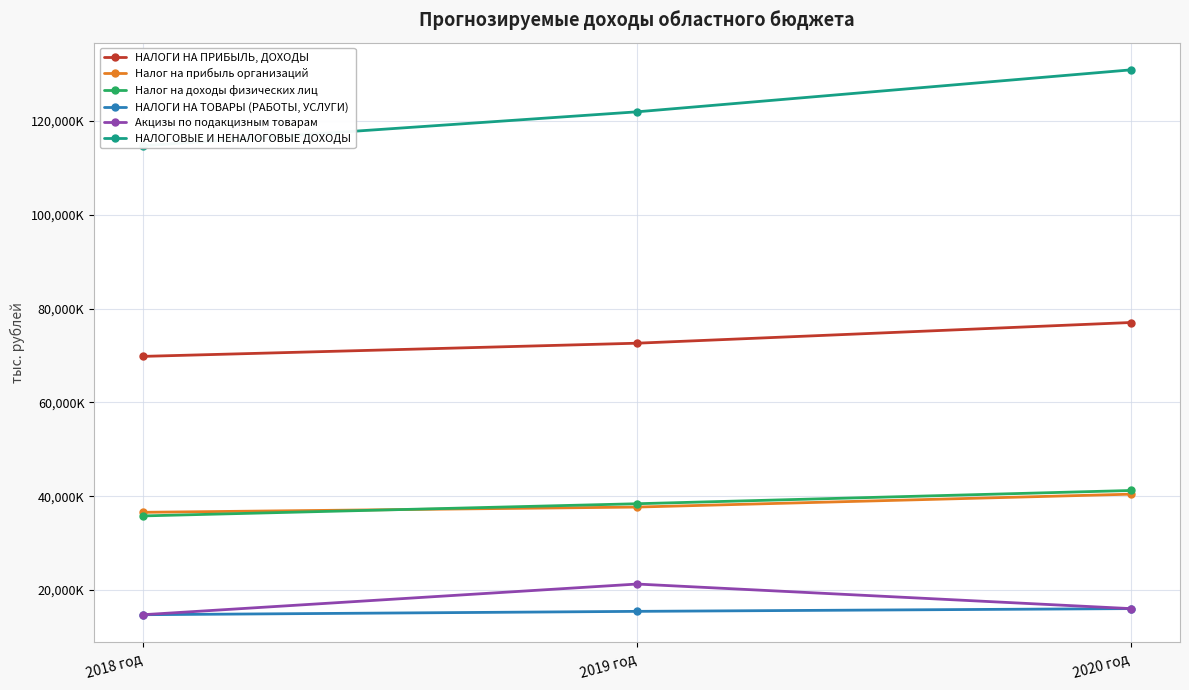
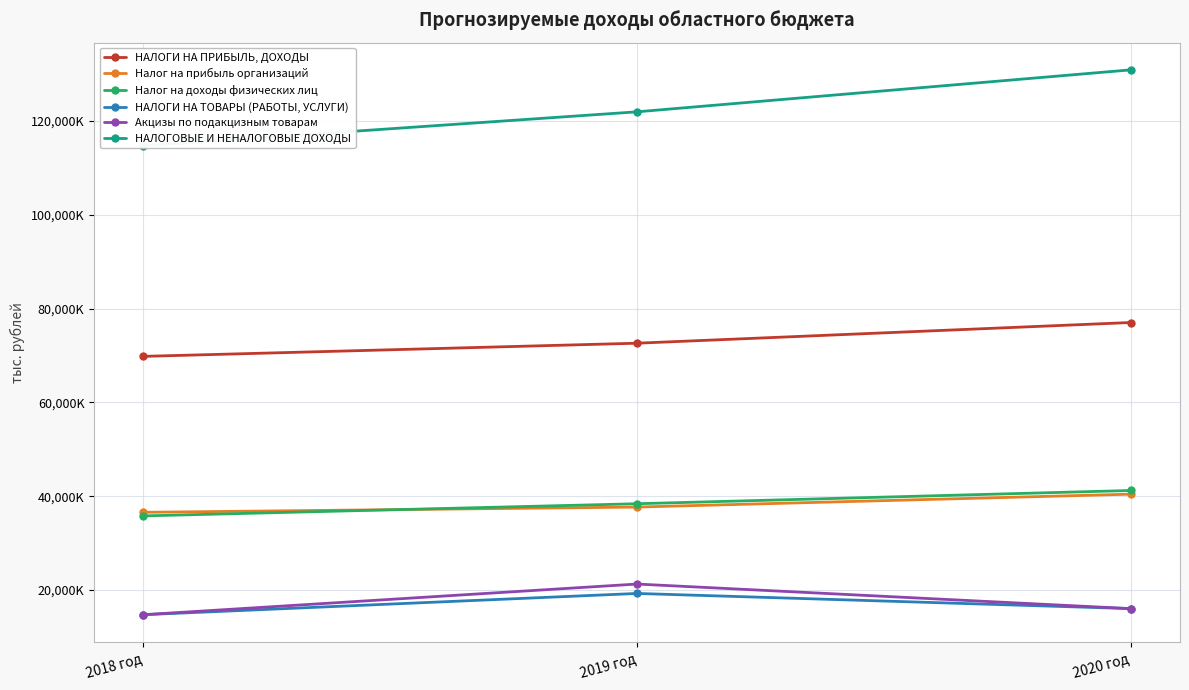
НАЛОГИ НА ТОВАРЫ (РАБОТЫ, УСЛУГИ), 2019 год: 15,000,000 -> 19,000,000
